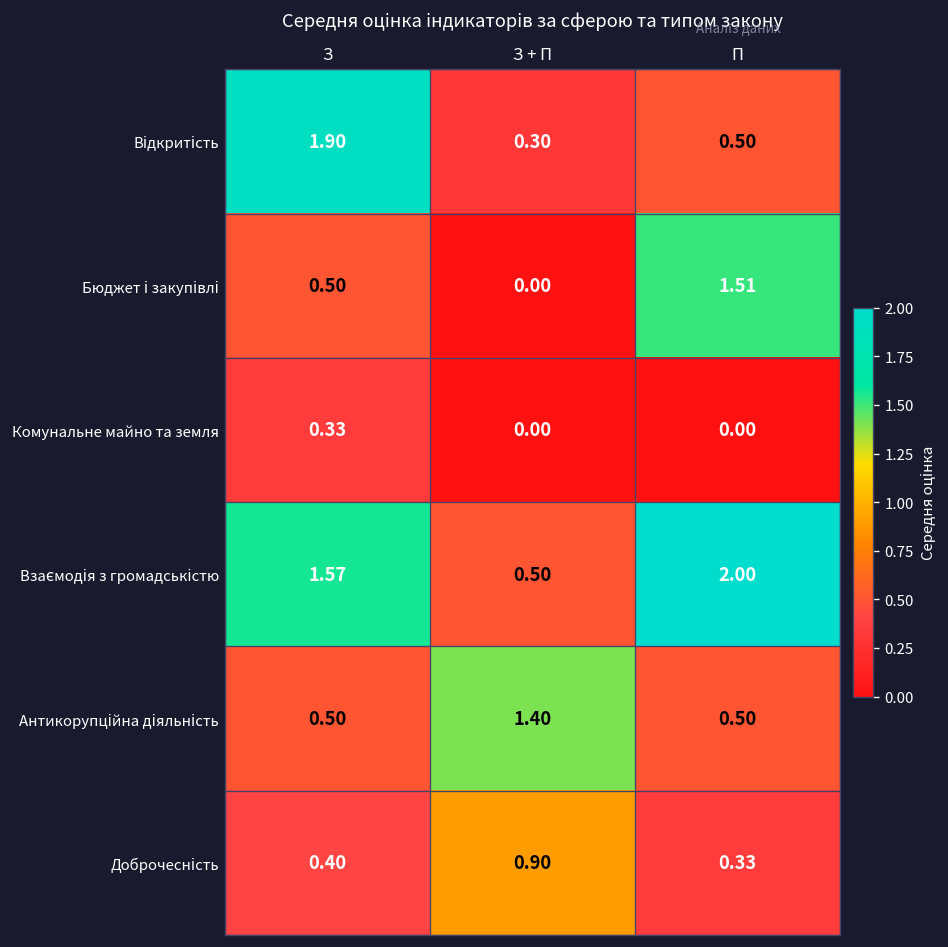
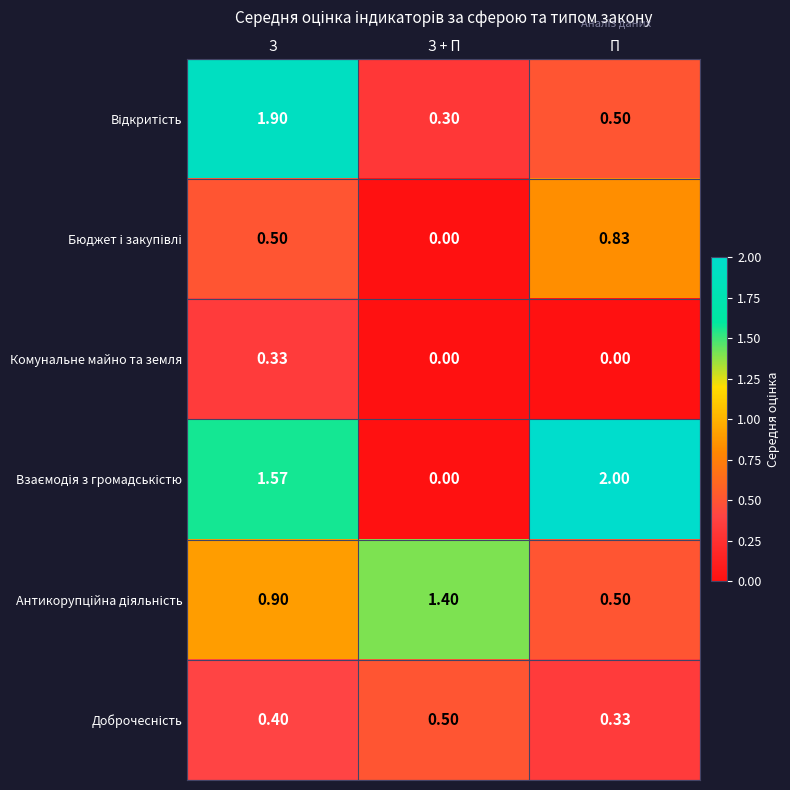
Бюджет і закупівлі, П: 1.51 -> 0.83
Взаємодія з громадськістю, З + П: 0.50 -> 0.00
Антикорупційна діяльність, З: 0.50 -> 0.90
Доброчесність, З + П: 0.90 -> 0.50
